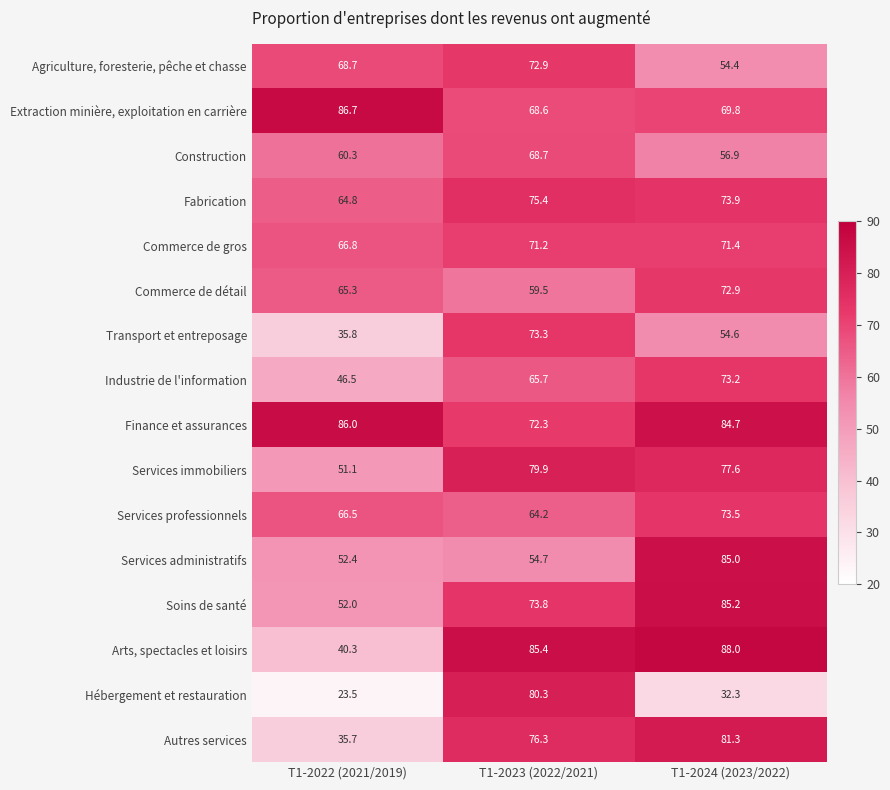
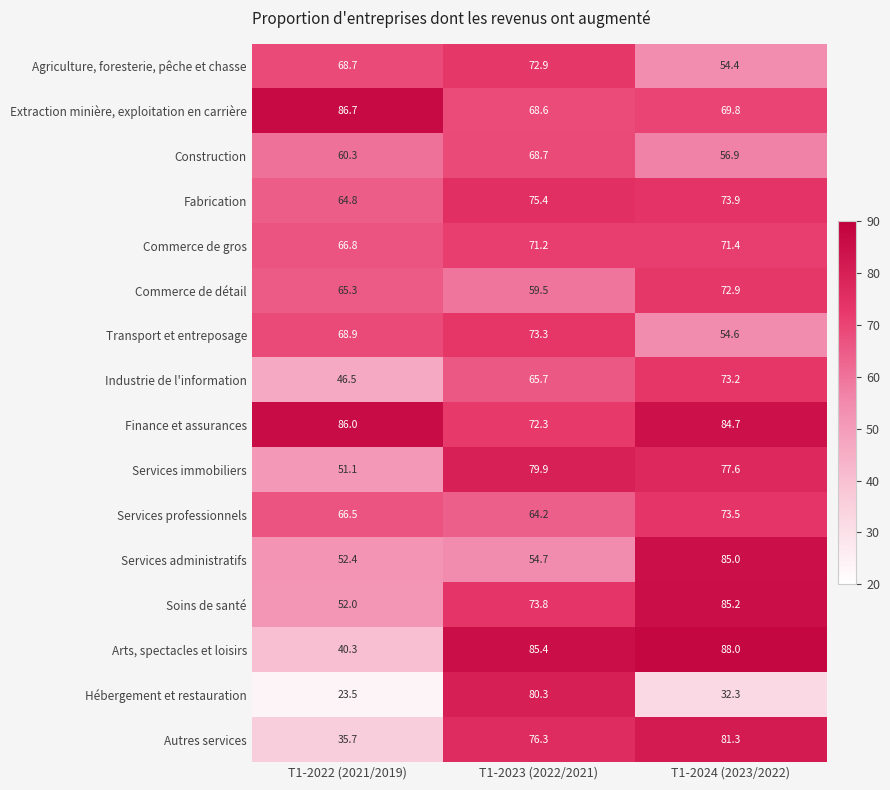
Transport et entreposage, T1-2022 (2021/2019): 35.8 -> 68.9
